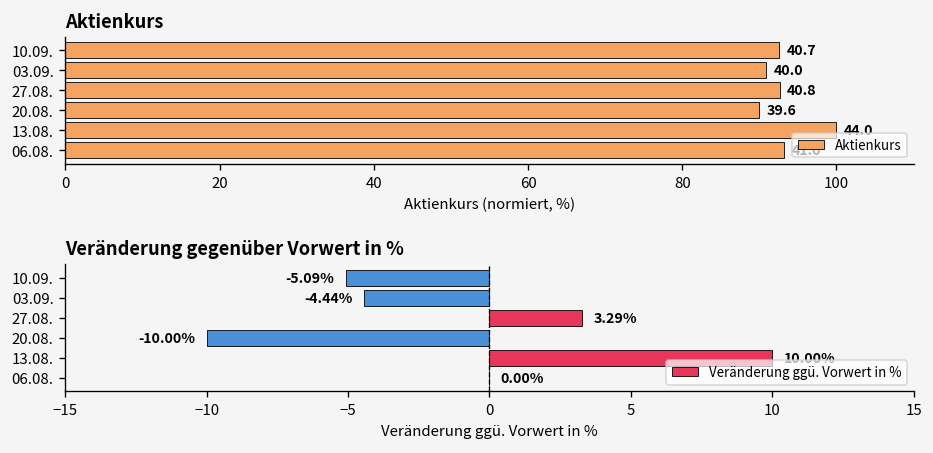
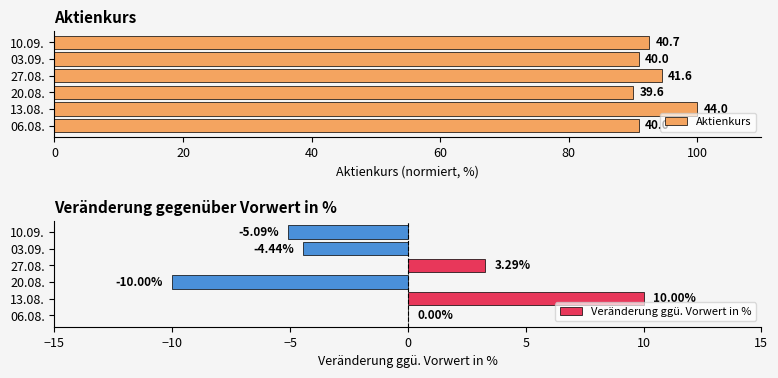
Aktienkurs, 27.08.: 40.8 -> 41.6
Aktienkurs, 06.08.: 93 -> 91
